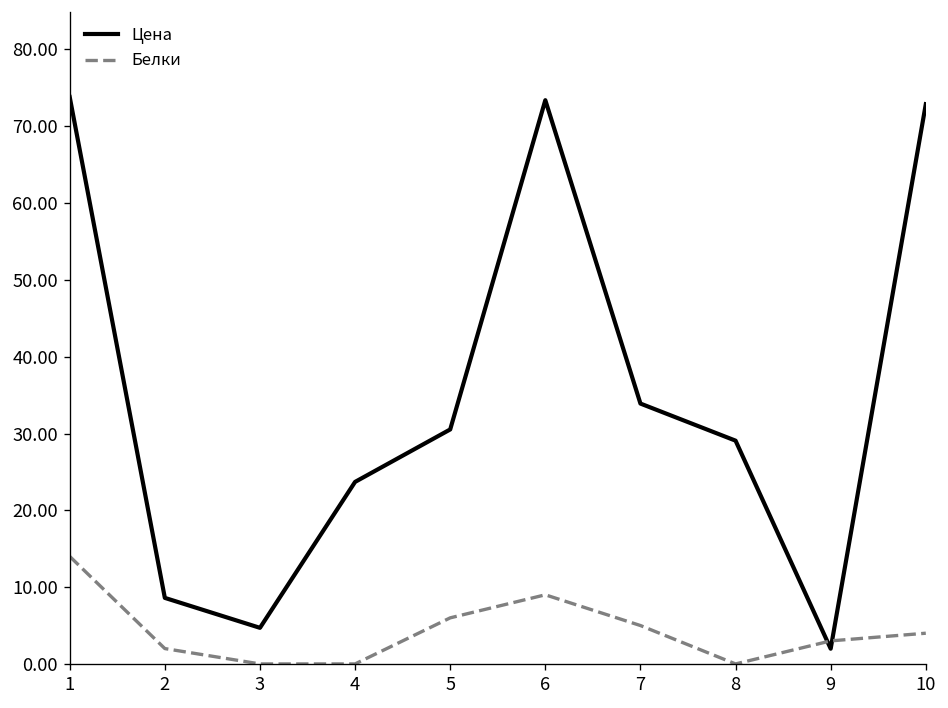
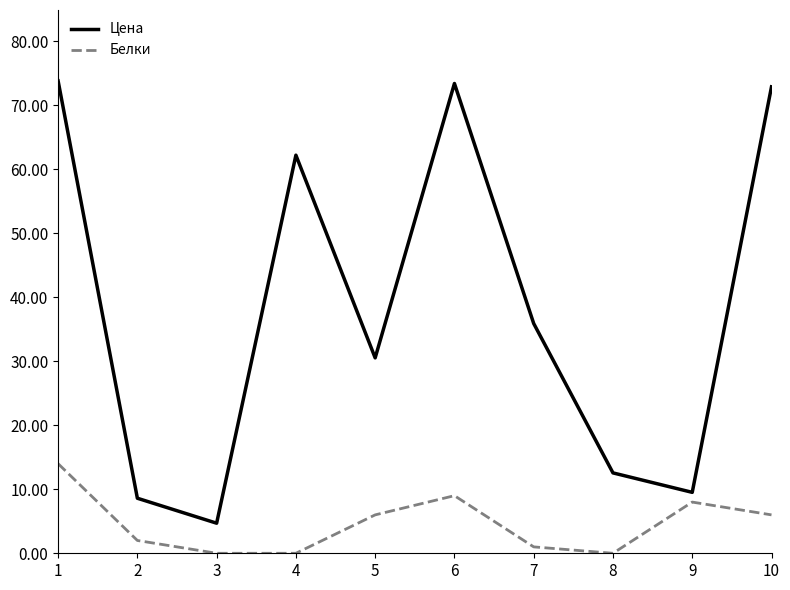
Цена, 4: 24 -> 62
Цена, 7: 34 -> 36
Белки, 7: 5 -> 1
Цена, 8: 29 -> 13
Цена, 9: 2 -> 10
Белки, 9: 3 -> 8
Белки, 10: 4 -> 6
